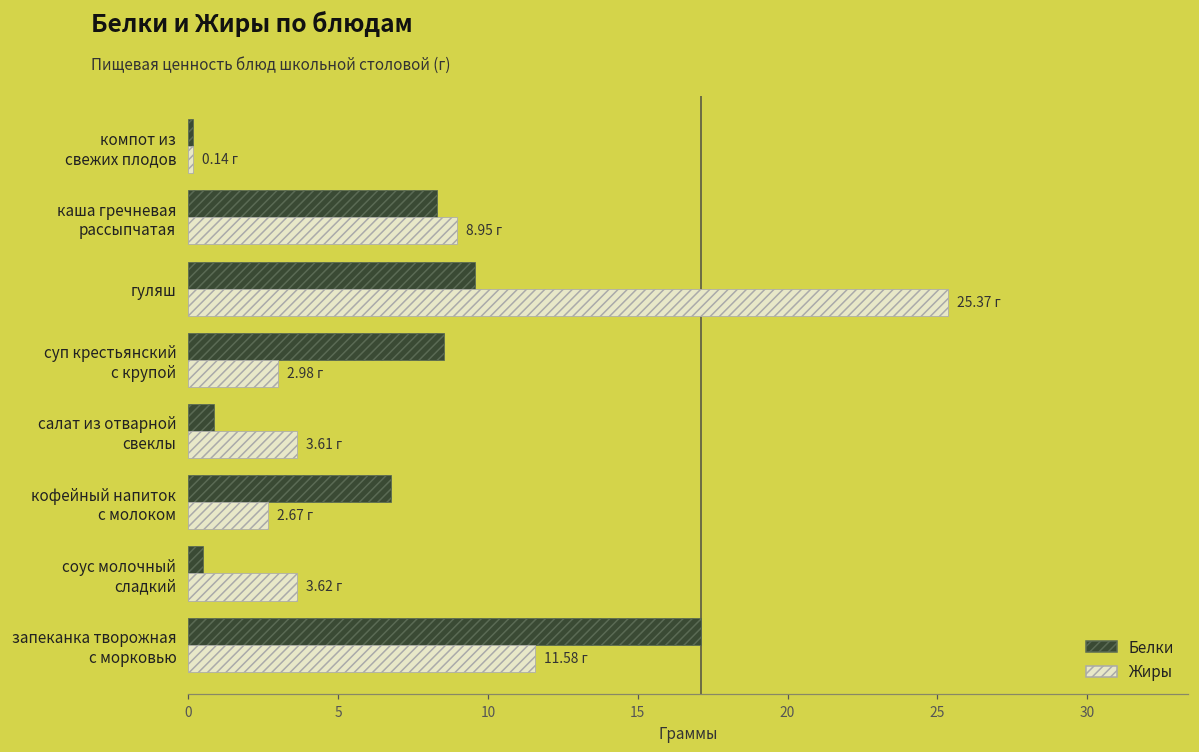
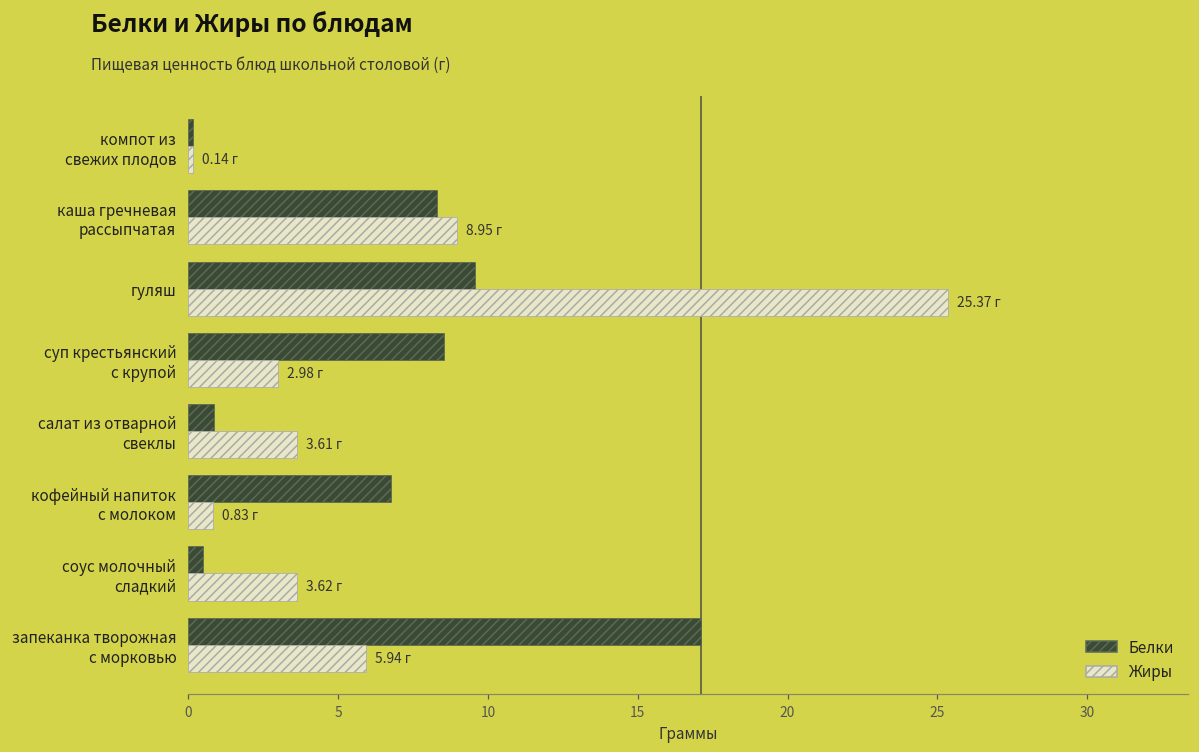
Жиры, кофейный напиток с молоком: 2.67 -> 0.83
Жиры, запеканка творожная с морковью: 11.58 -> 5.94
